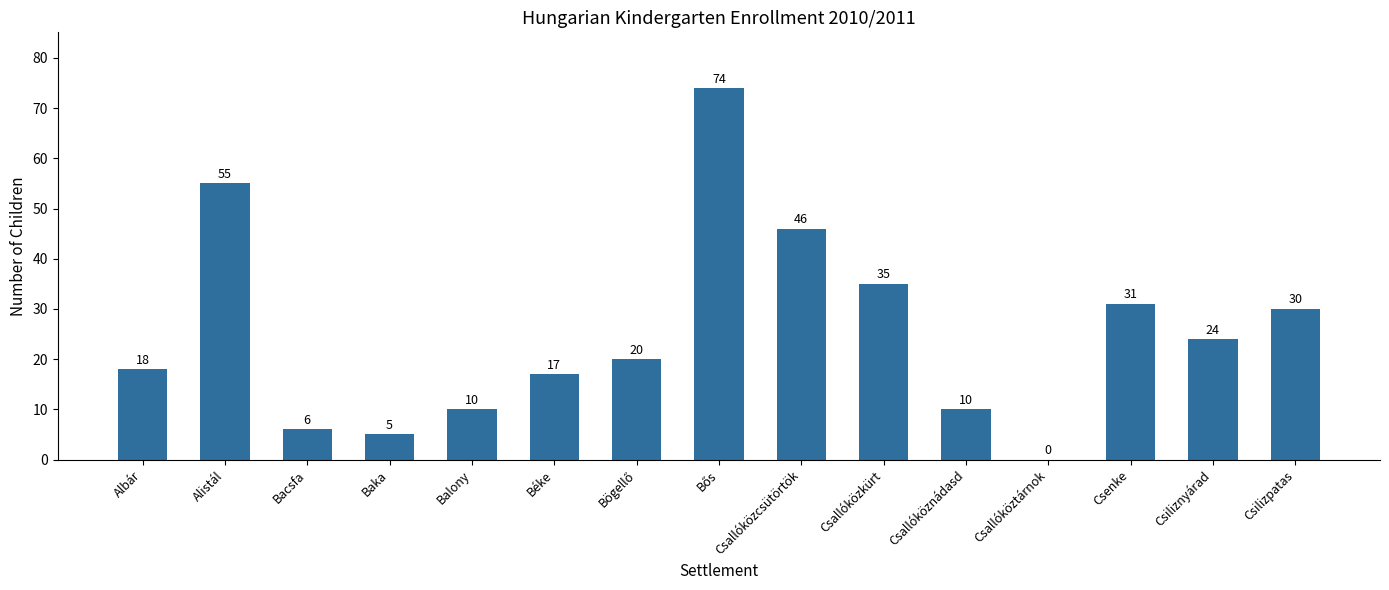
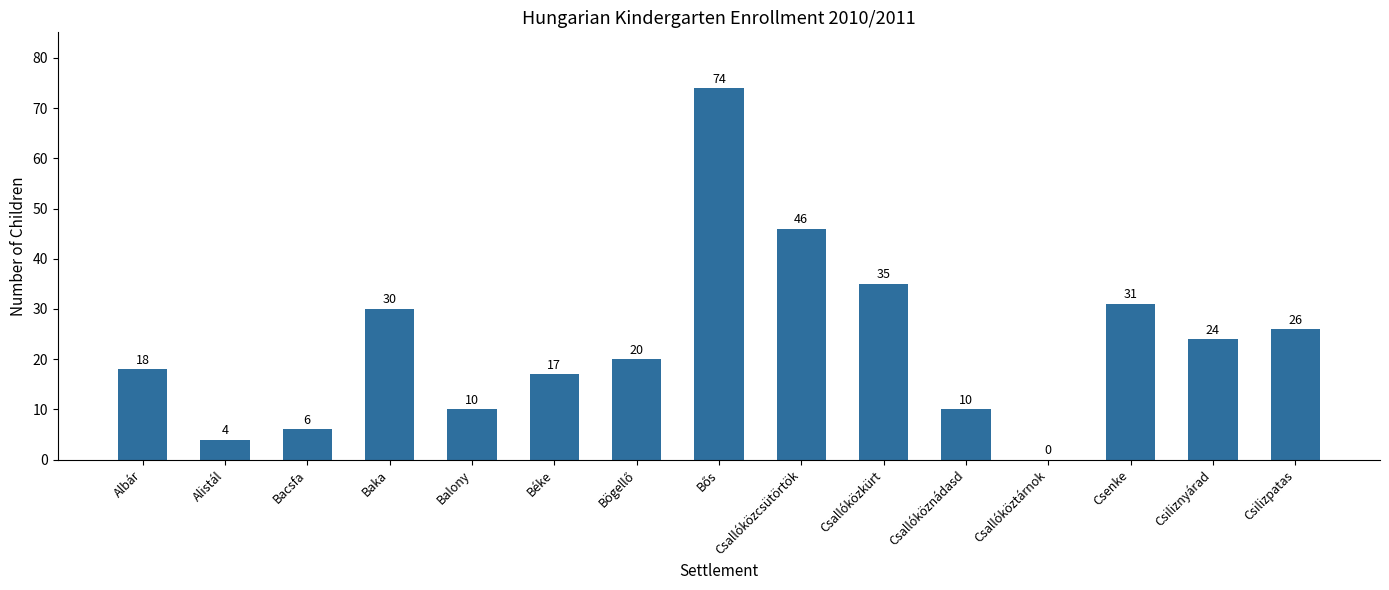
Alistál: 55 -> 4
Baka: 5 -> 30
Csilizpatas: 30 -> 26
